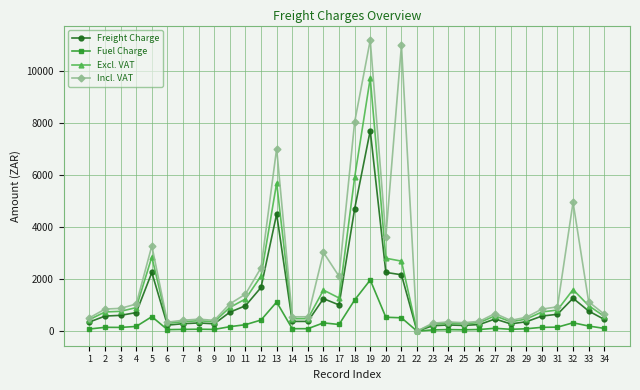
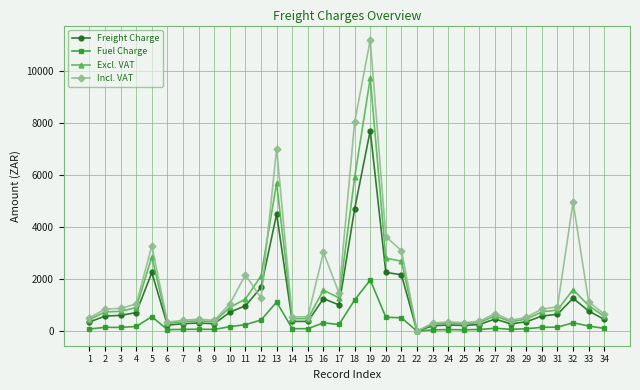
Incl. VAT, 11: 1400 -> 2200
Incl. VAT, 12: 2400 -> 1300
Incl. VAT, 17: 2100 -> 1500
Incl. VAT, 21: 11000 -> 3100
